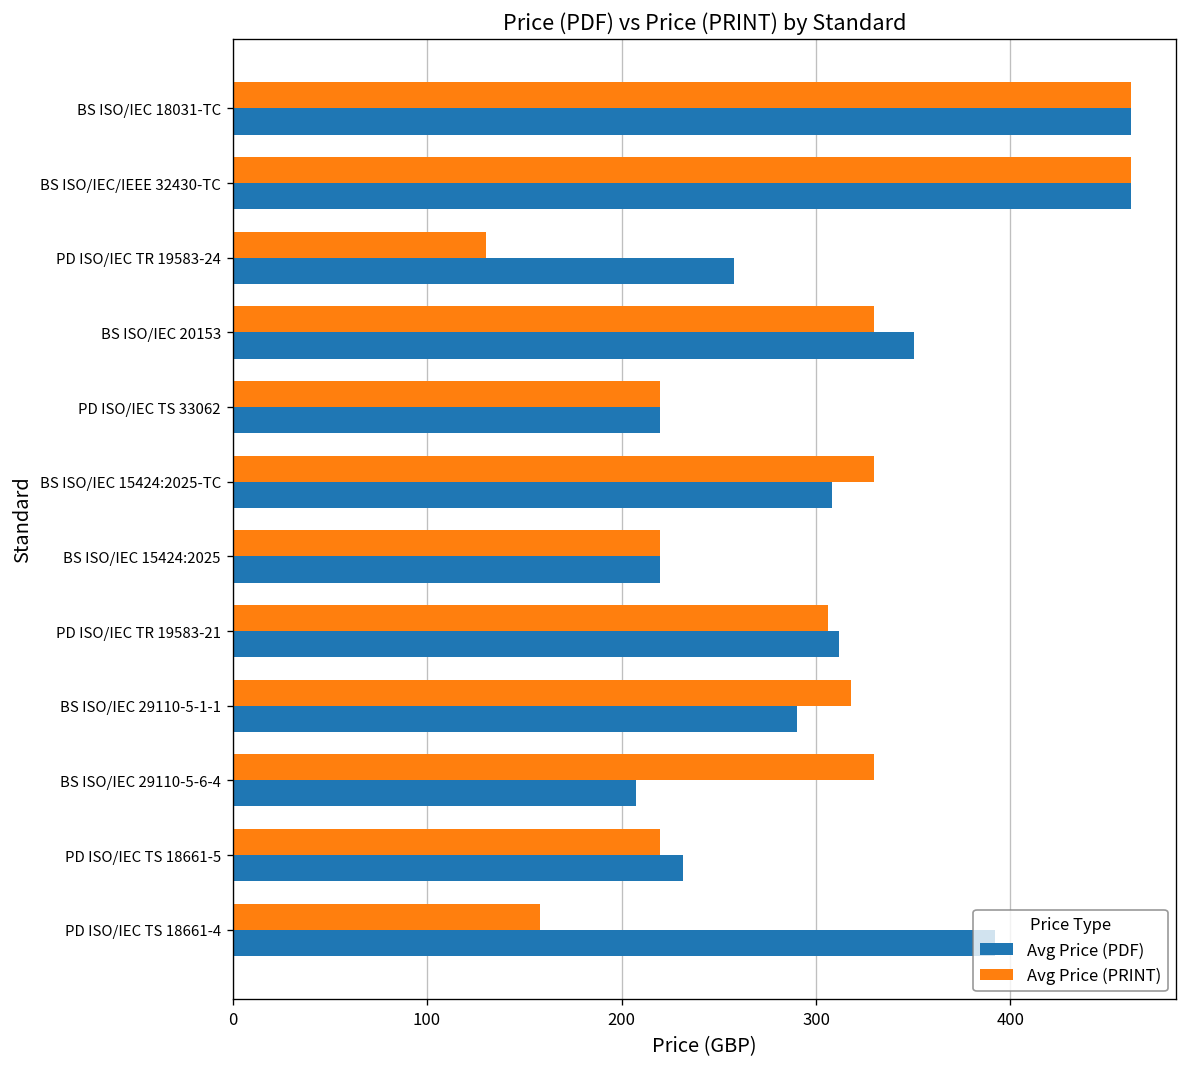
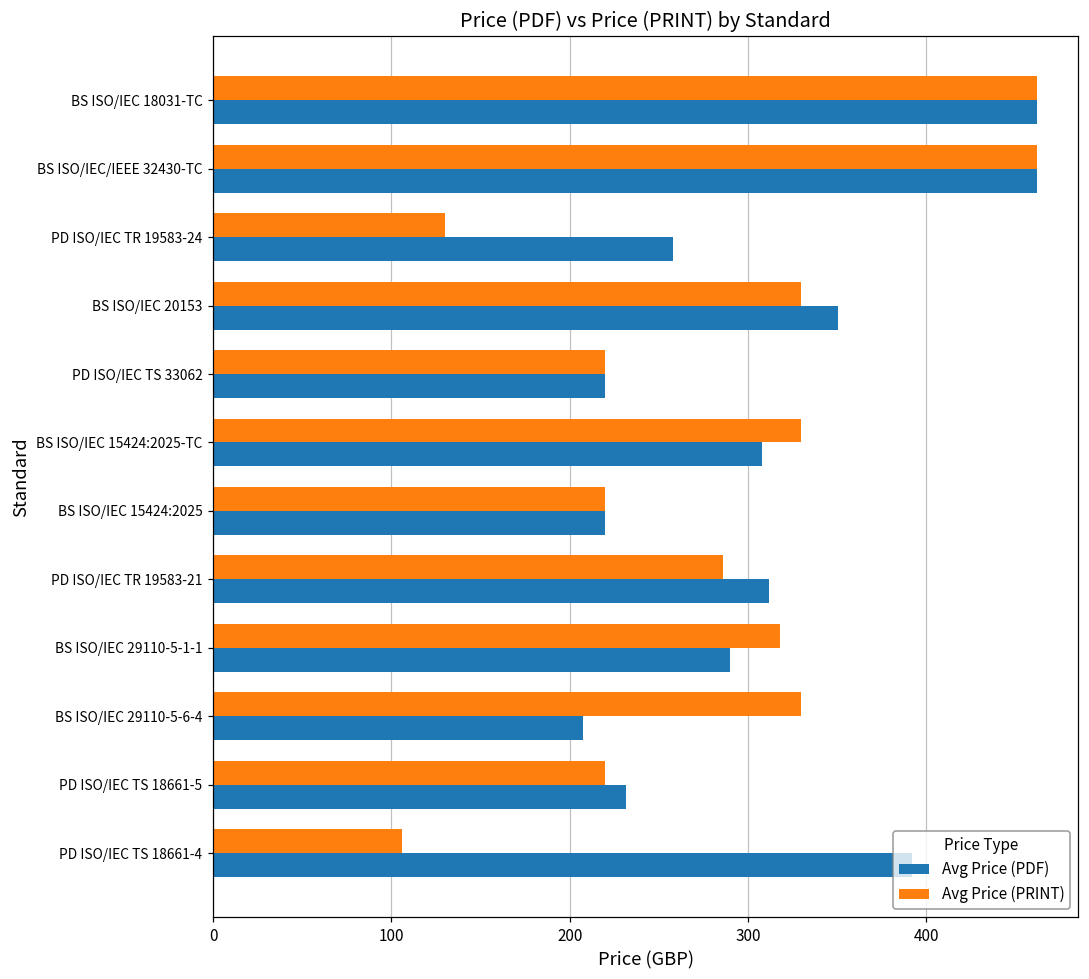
Avg Price (PRINT), PD ISO/IEC TR 19583-21: 306 -> 286
Avg Price (PRINT), PD ISO/IEC TS 18661-4: 158 -> 106
